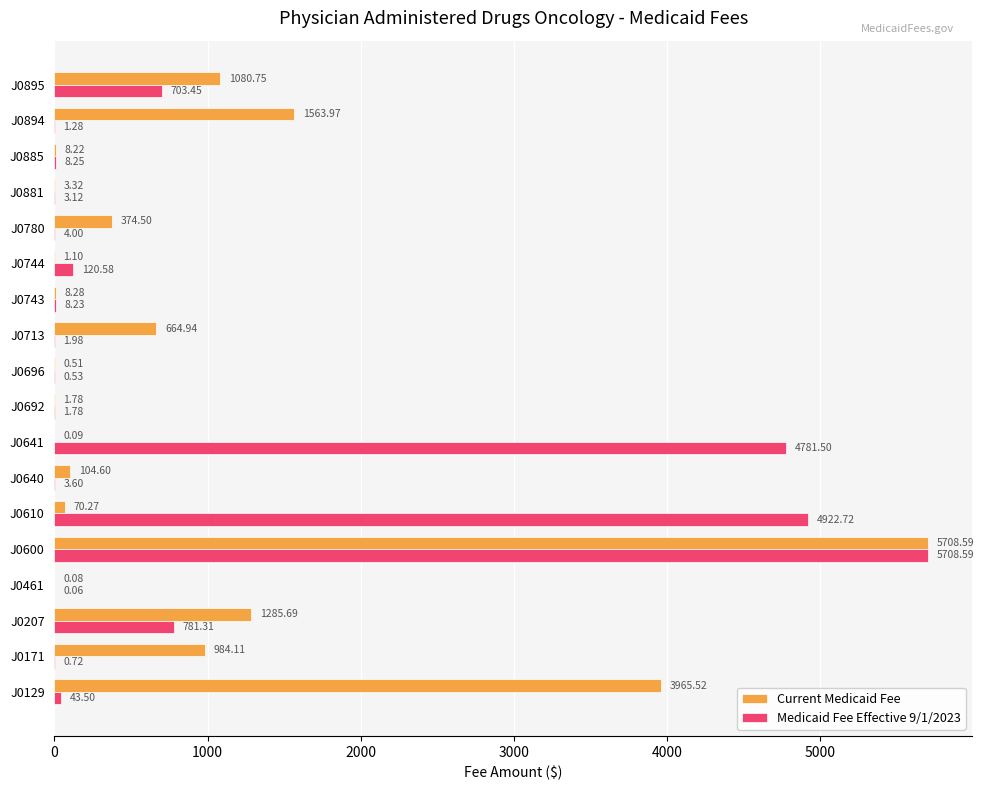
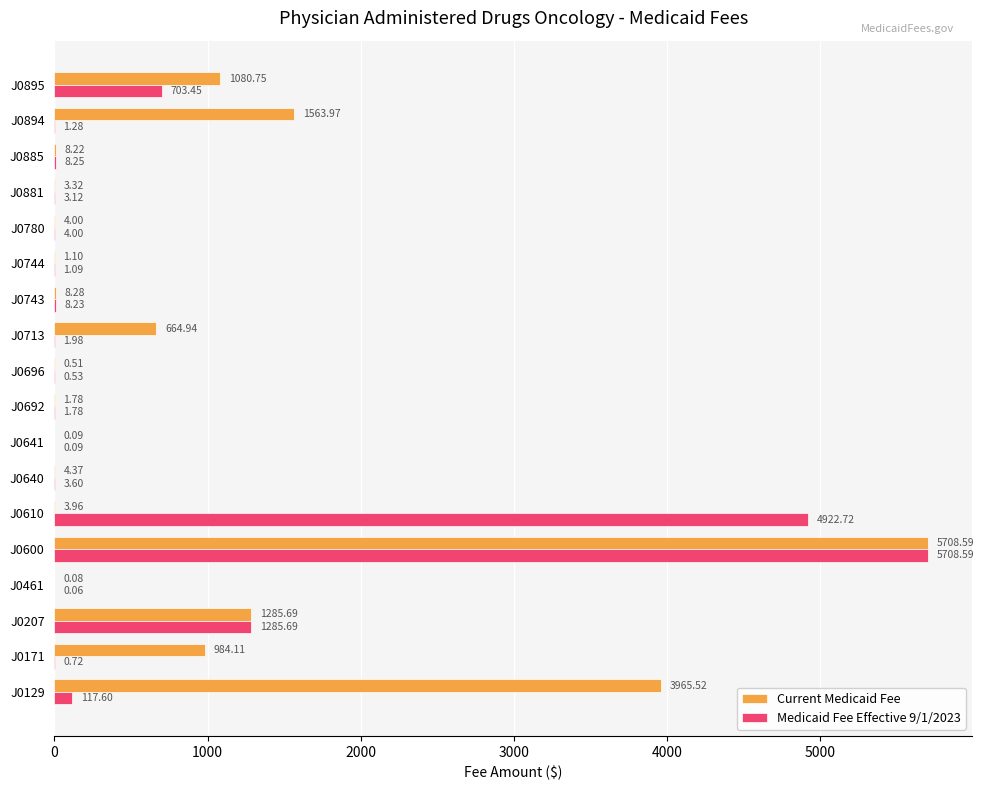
Current Medicaid Fee, J0780: 374.50 -> 4.00
Medicaid Fee Effective 9/1/2023, J0744: 120.58 -> 1.09
Medicaid Fee Effective 9/1/2023, J0641: 4781.50 -> 0.09
Current Medicaid Fee, J0640: 104.60 -> 4.37
Current Medicaid Fee, J0610: 70.27 -> 3.96
Medicaid Fee Effective 9/1/2023, J0207: 781.31 -> 1285.69
Medicaid Fee Effective 9/1/2023, J0129: 43.50 -> 117.60
